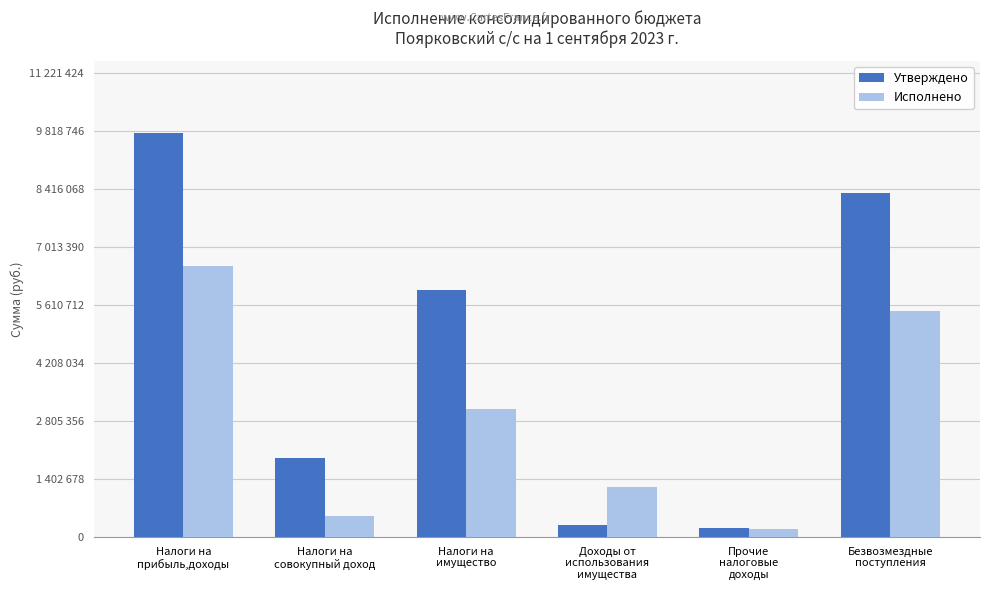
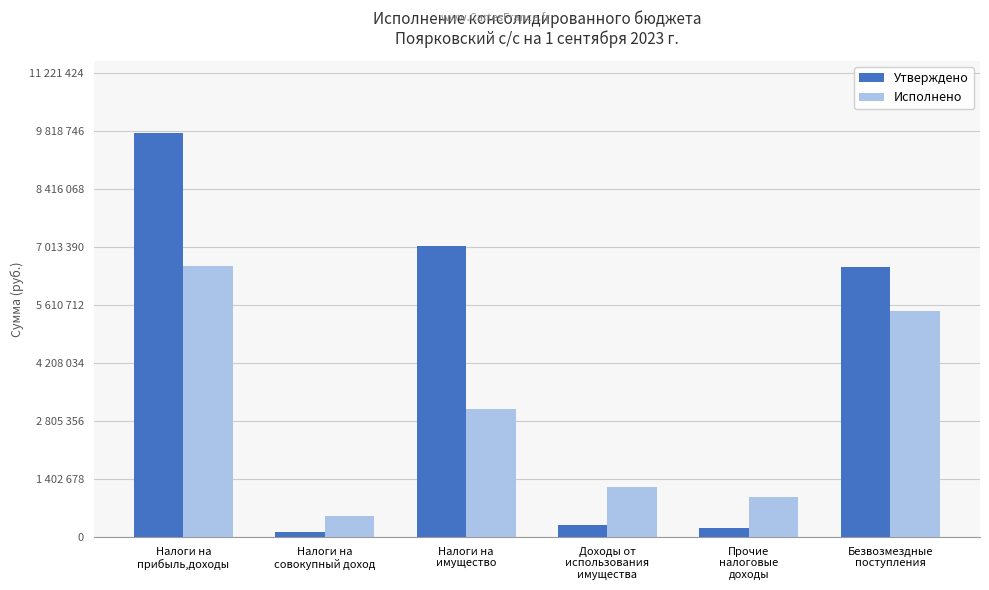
Утверждено, Налоги на совокупный доход: 1900000 -> 100000
Утверждено, Налоги на имущество: 6000000 -> 7000000
Исполнено, Прочие налоговые доходы: 200000 -> 1000000
Утверждено, Безвозмездные поступления: 8300000 -> 6500000
